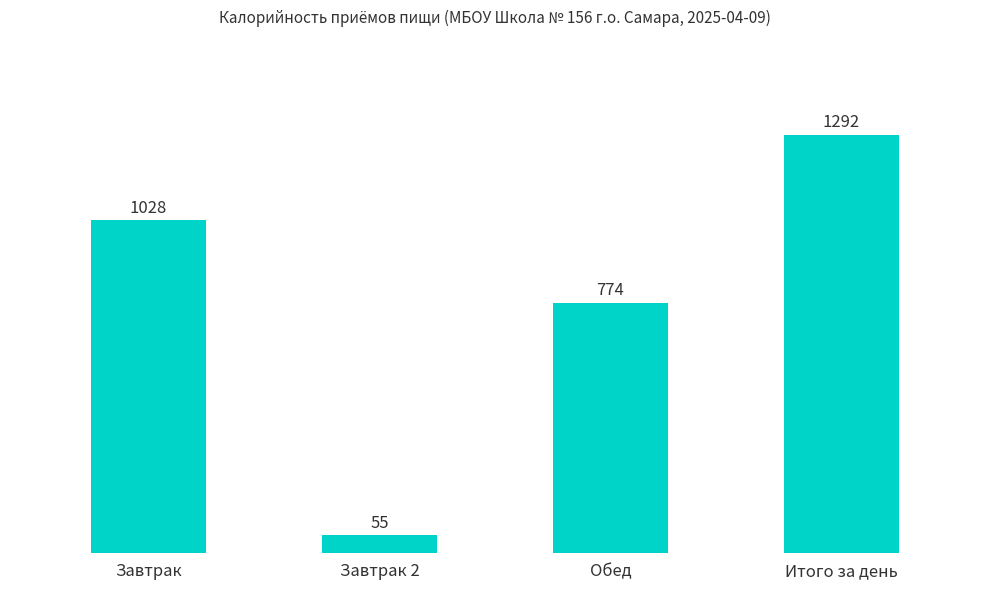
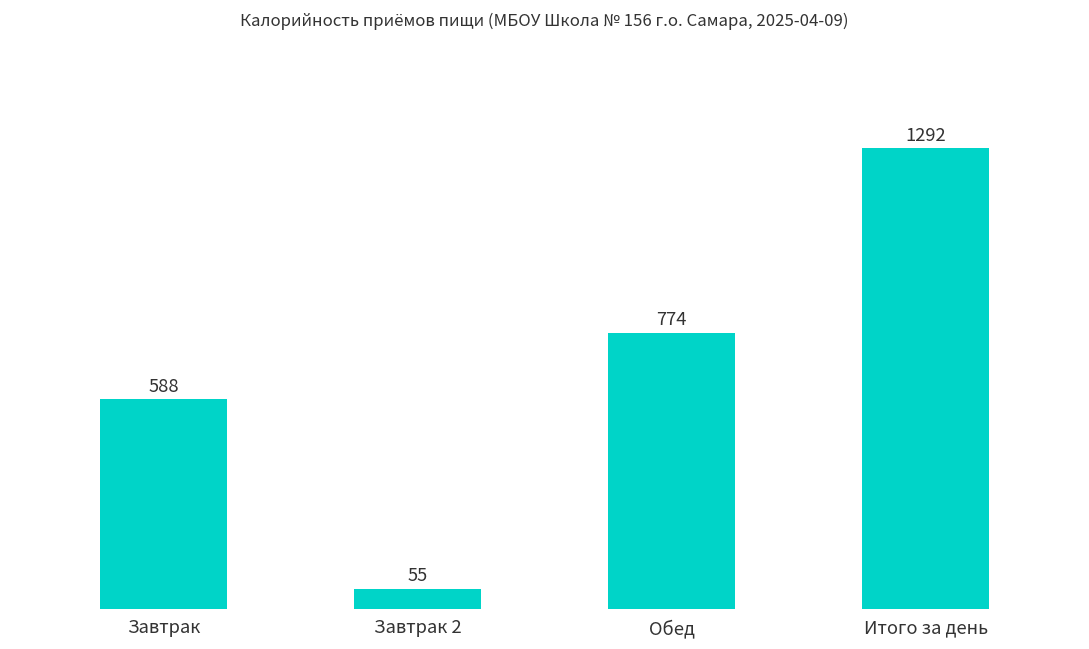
Завтрак: 1028 -> 588
